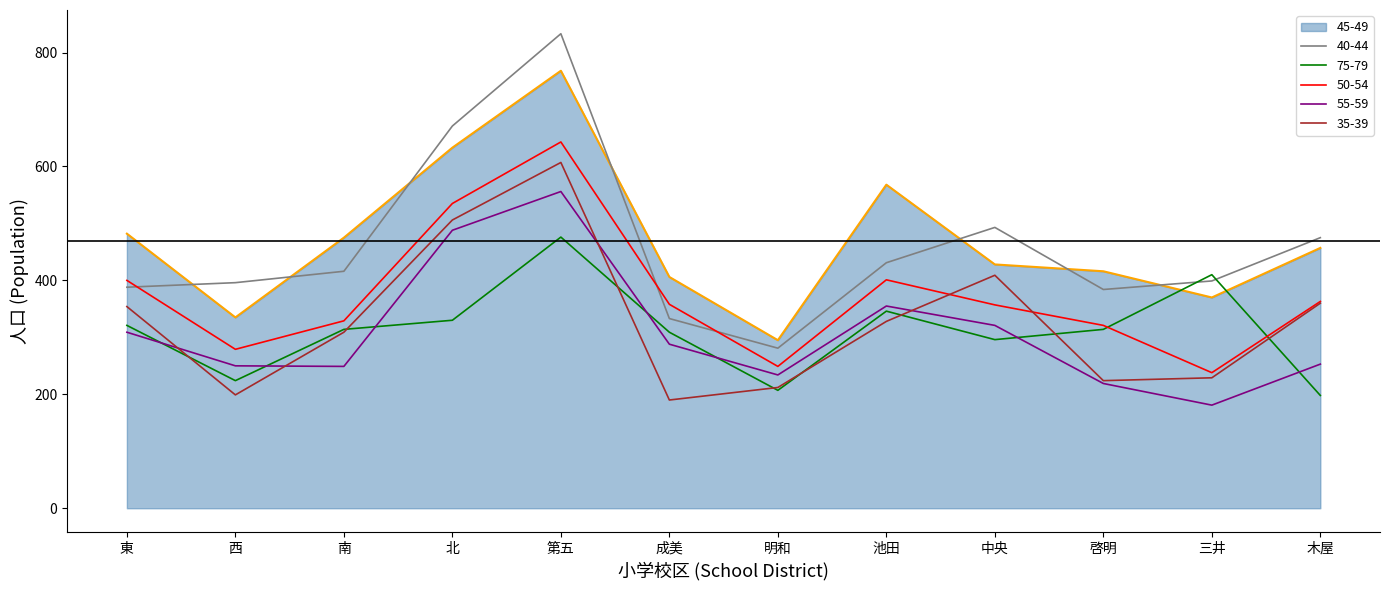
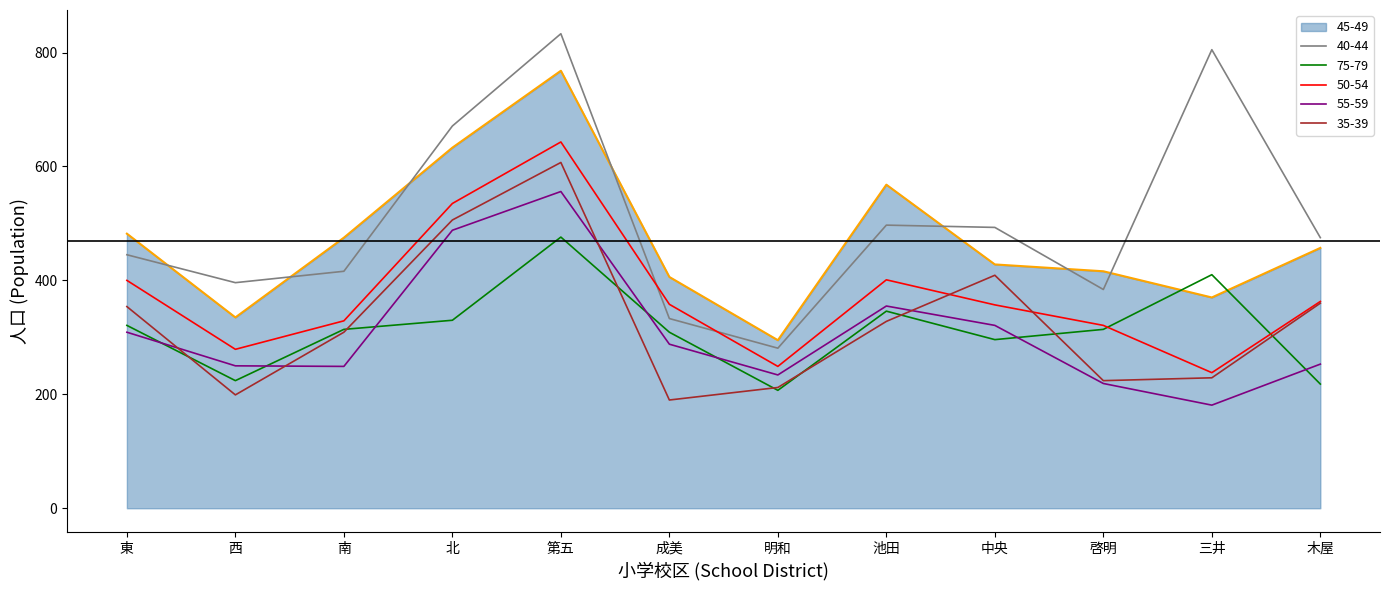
40-44, 東: 390 -> 450
40-44, 池田: 430 -> 500
40-44, 三井: 400 -> 810
75-79, 木屋: 200 -> 220
